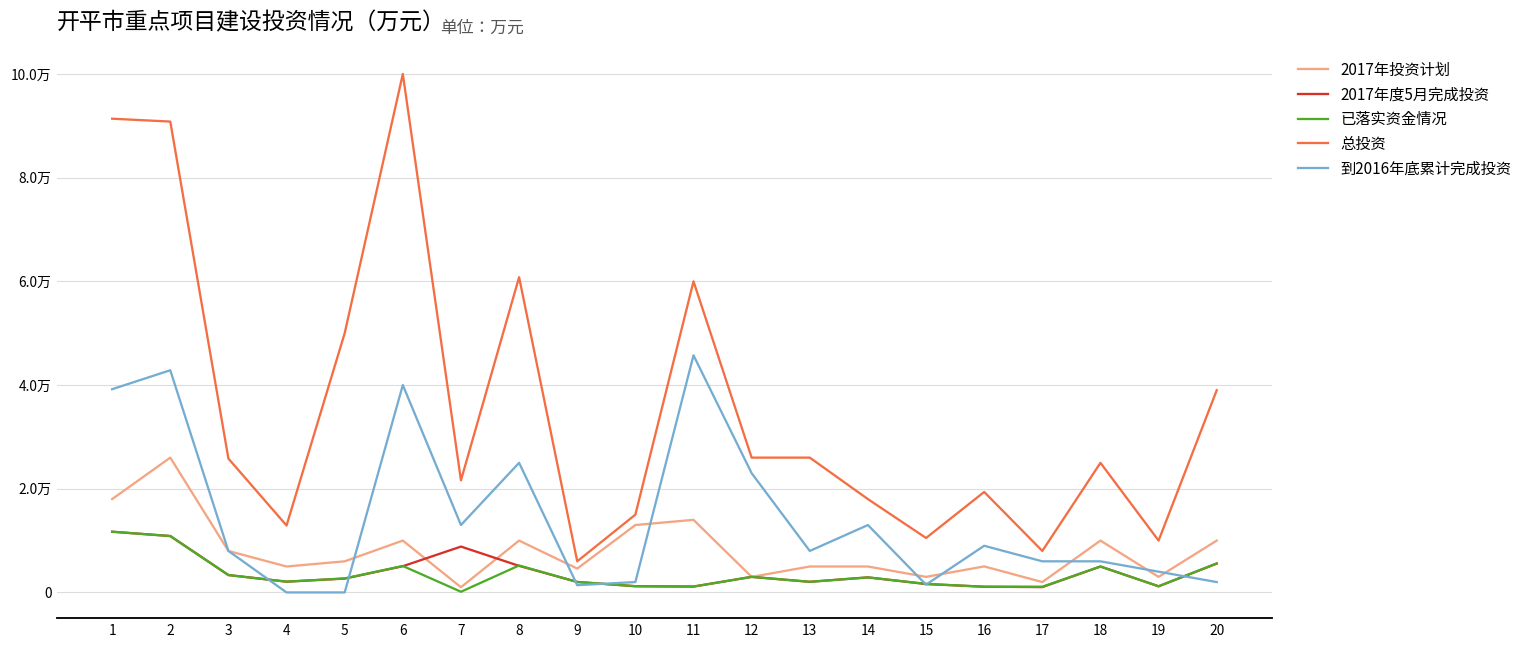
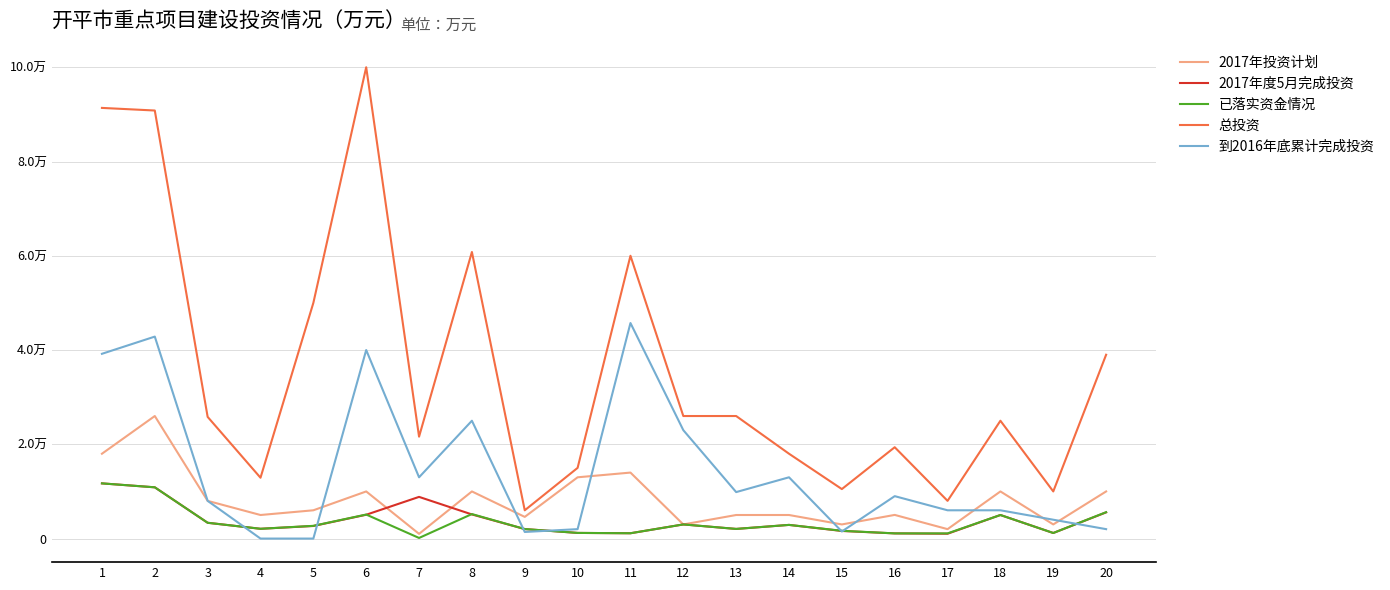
到2016年底累计完成投资, 13: 0.8万 -> 1.0万
